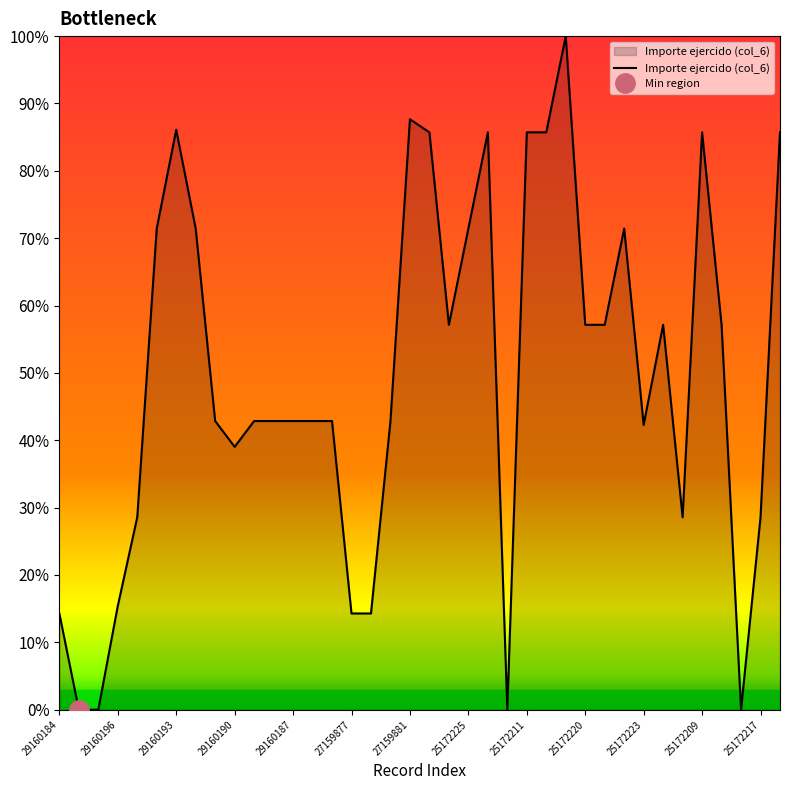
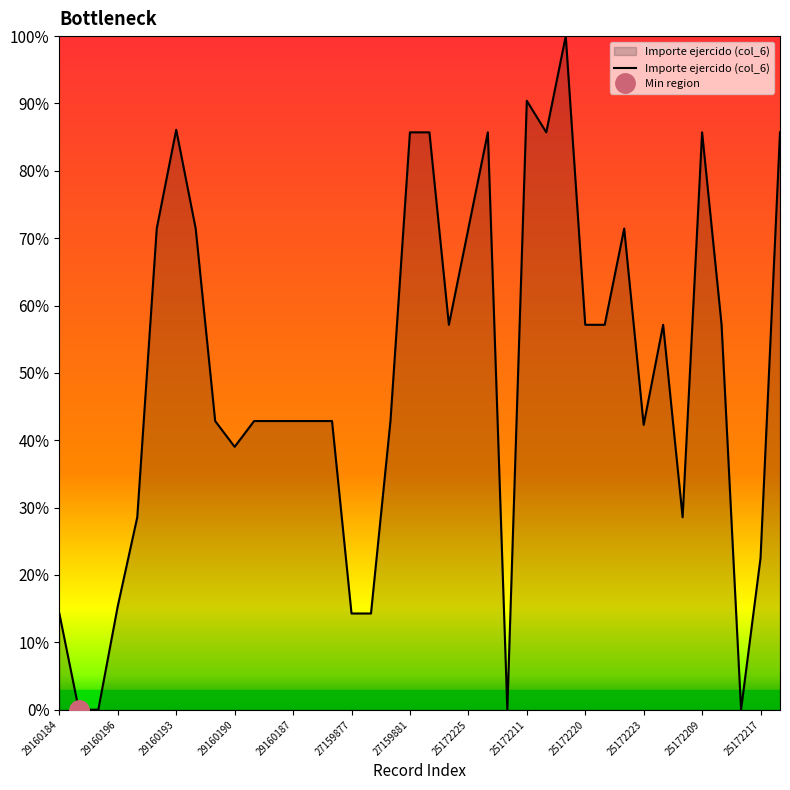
Importe ejercido (col_6), 27159881: 88% -> 86%
Importe ejercido (col_6), 25172211: 86% -> 90%
Importe ejercido (col_6), 25172217: 29% -> 23%
